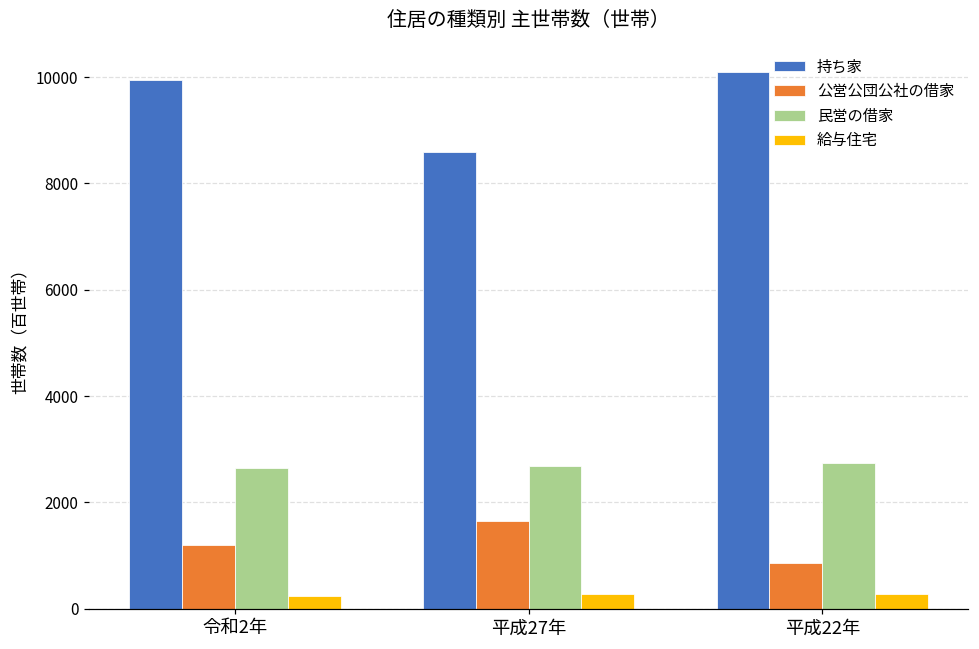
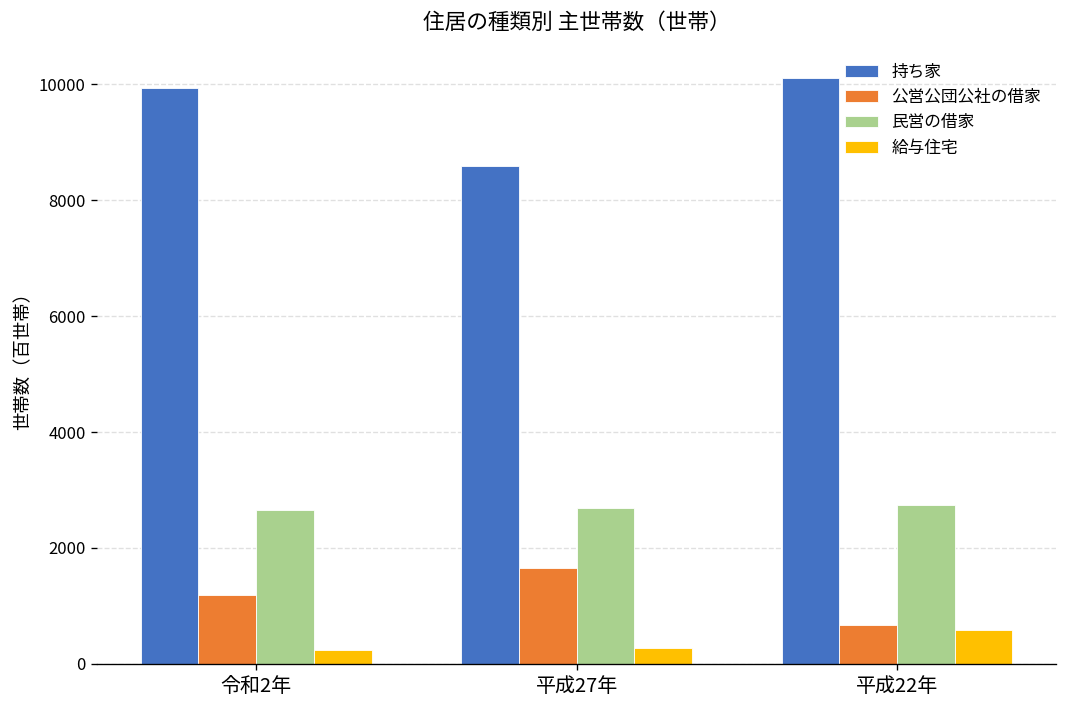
公営公団公社の借家, 平成22年: 900 -> 700
給与住宅, 平成22年: 300 -> 600
